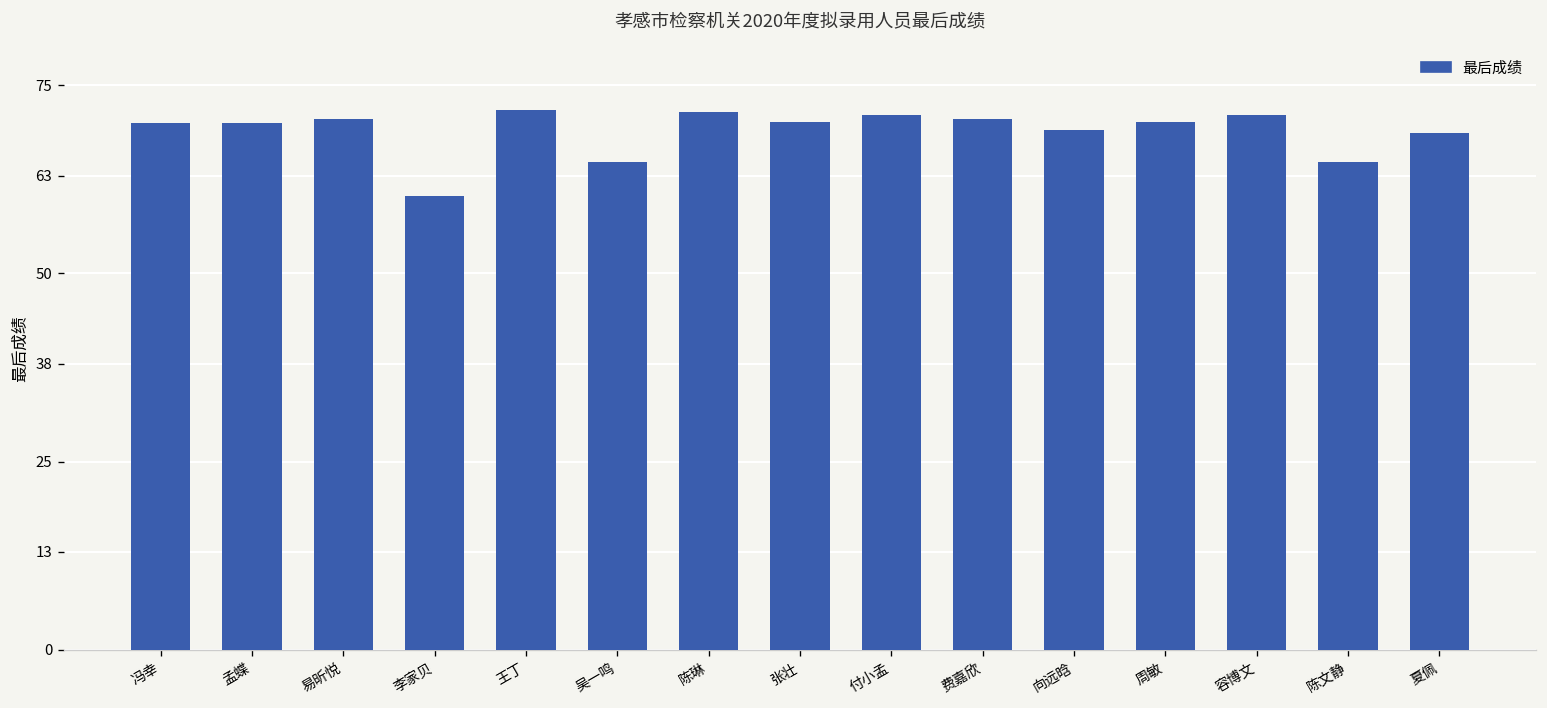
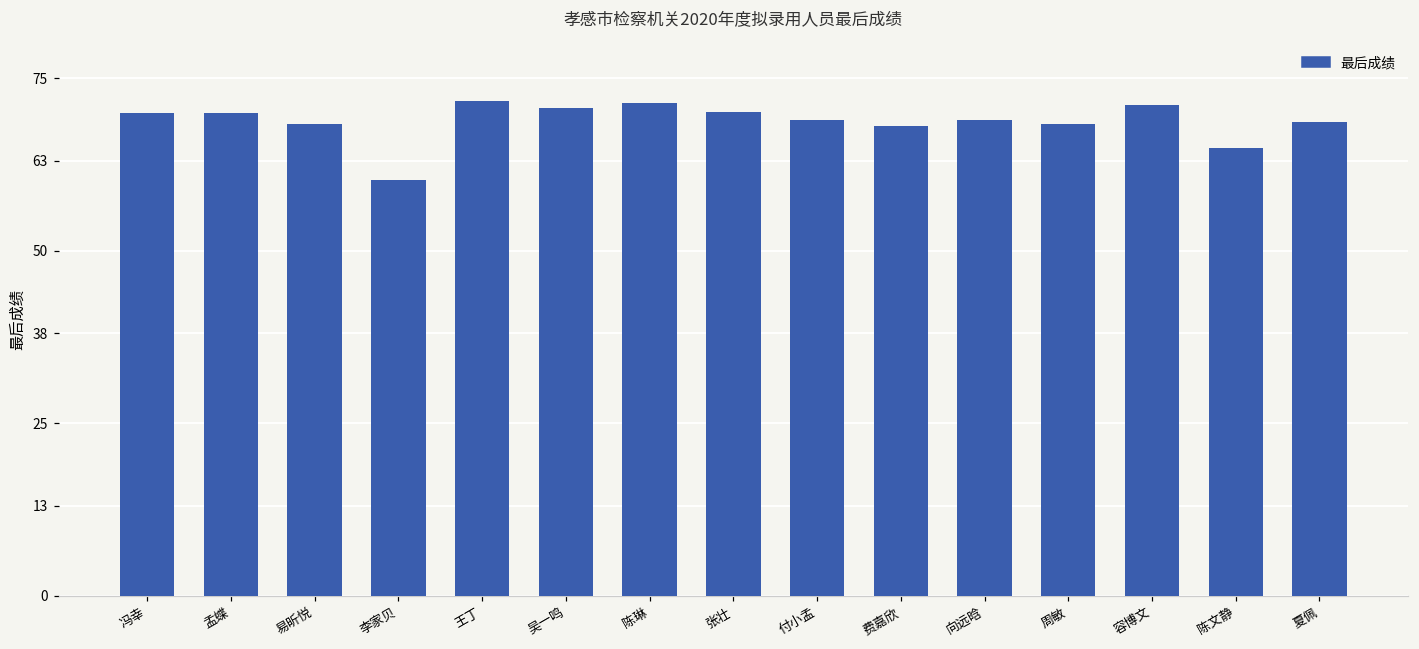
易昕悦: 71 -> 68
吴一鸣: 65 -> 71
付小孟: 71 -> 69
费嘉欣: 71 -> 68
周敏: 70 -> 68
